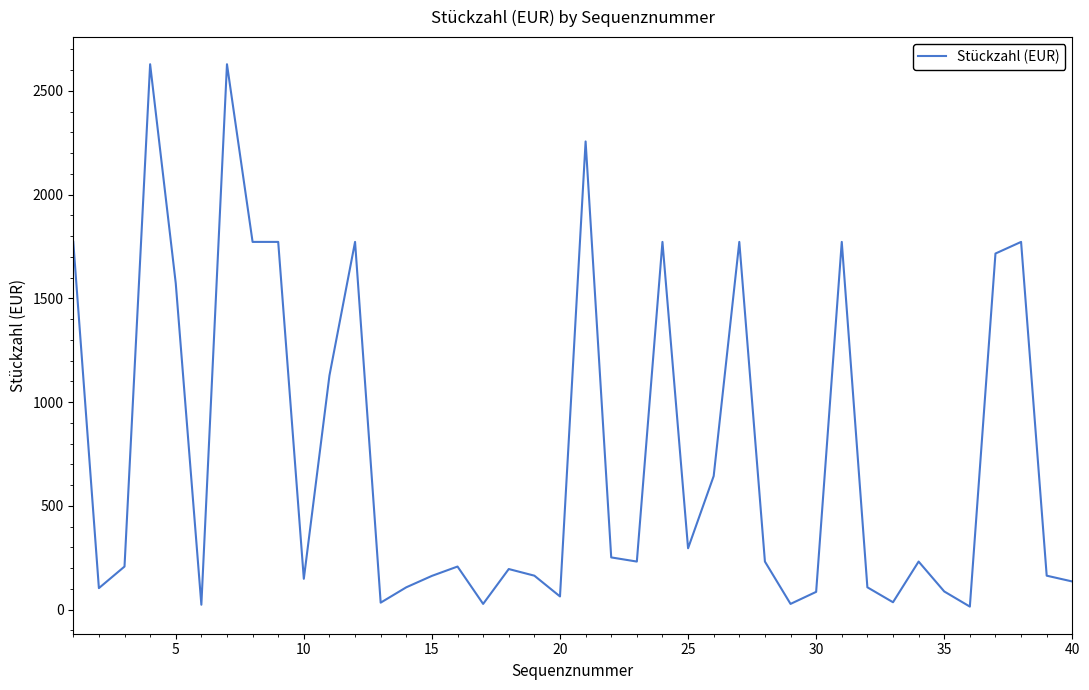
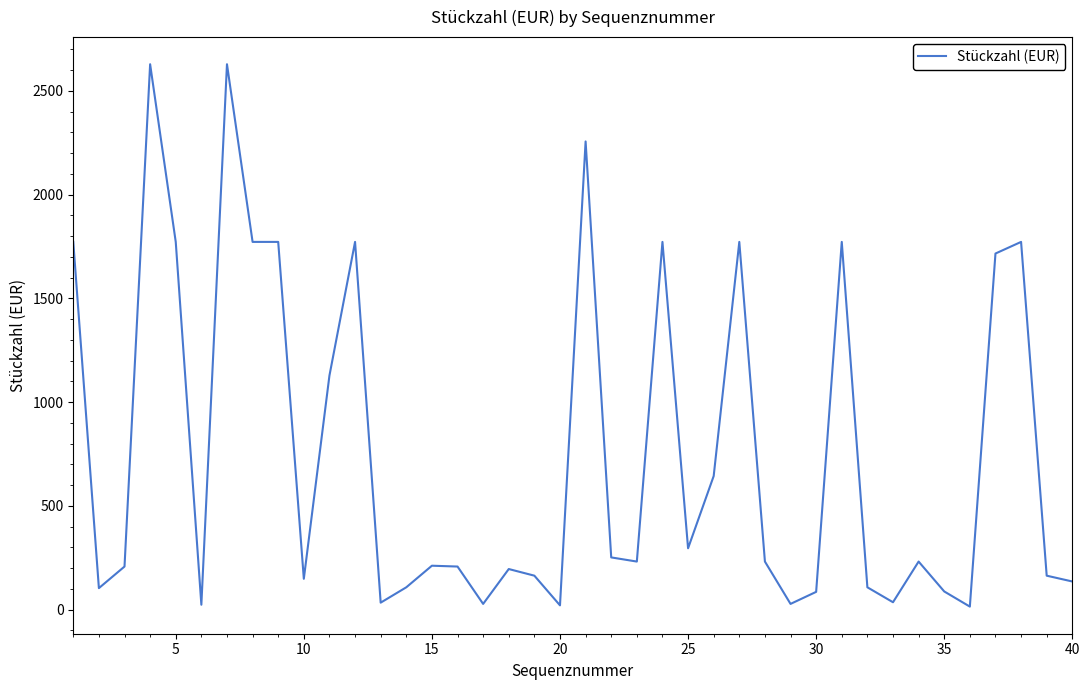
5: 1570 -> 1770
15: 160 -> 210
20: 60 -> 20
